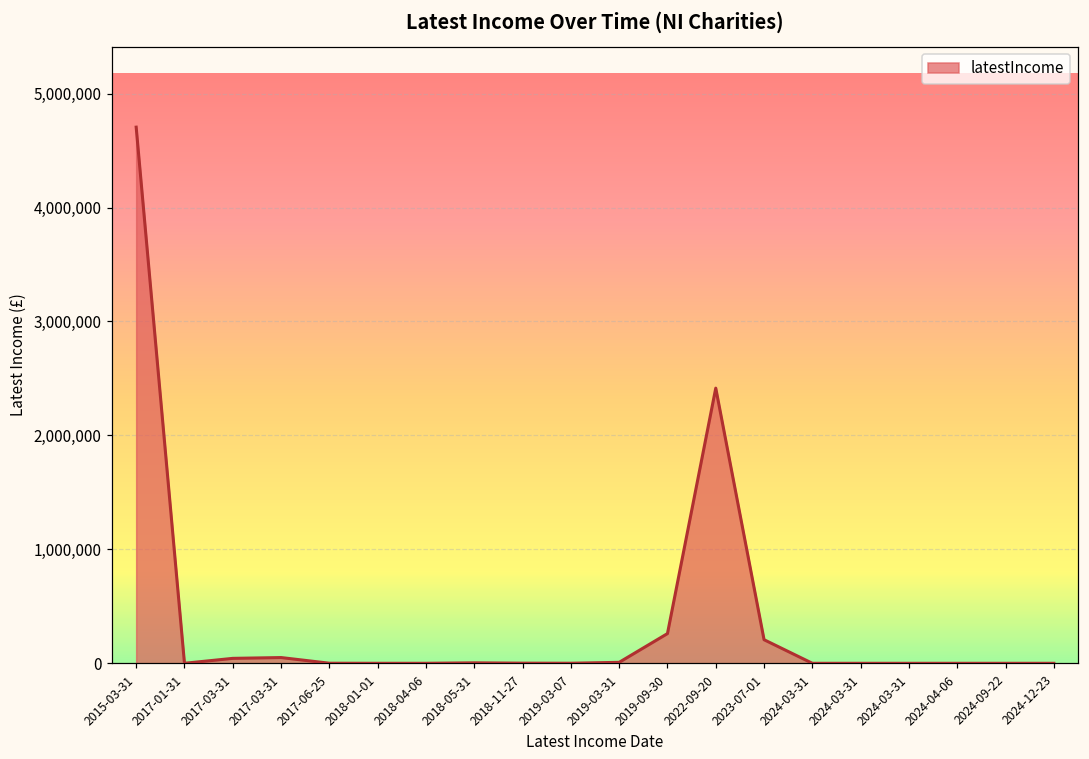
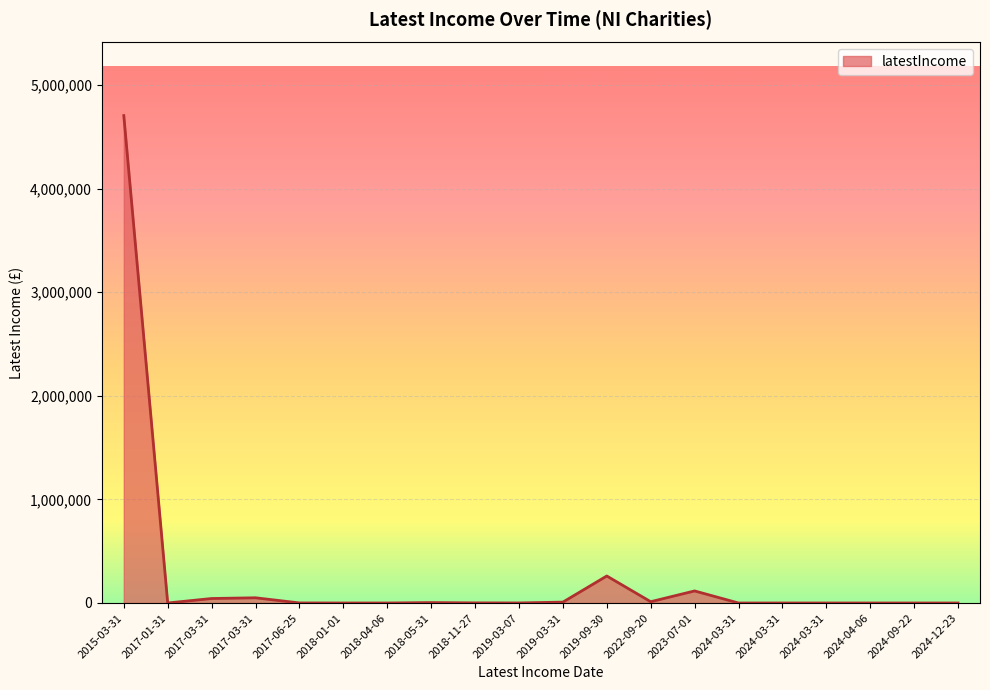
2022-09-20: 2,410,000 -> 10,000
2023-07-01: 210,000 -> 120,000
